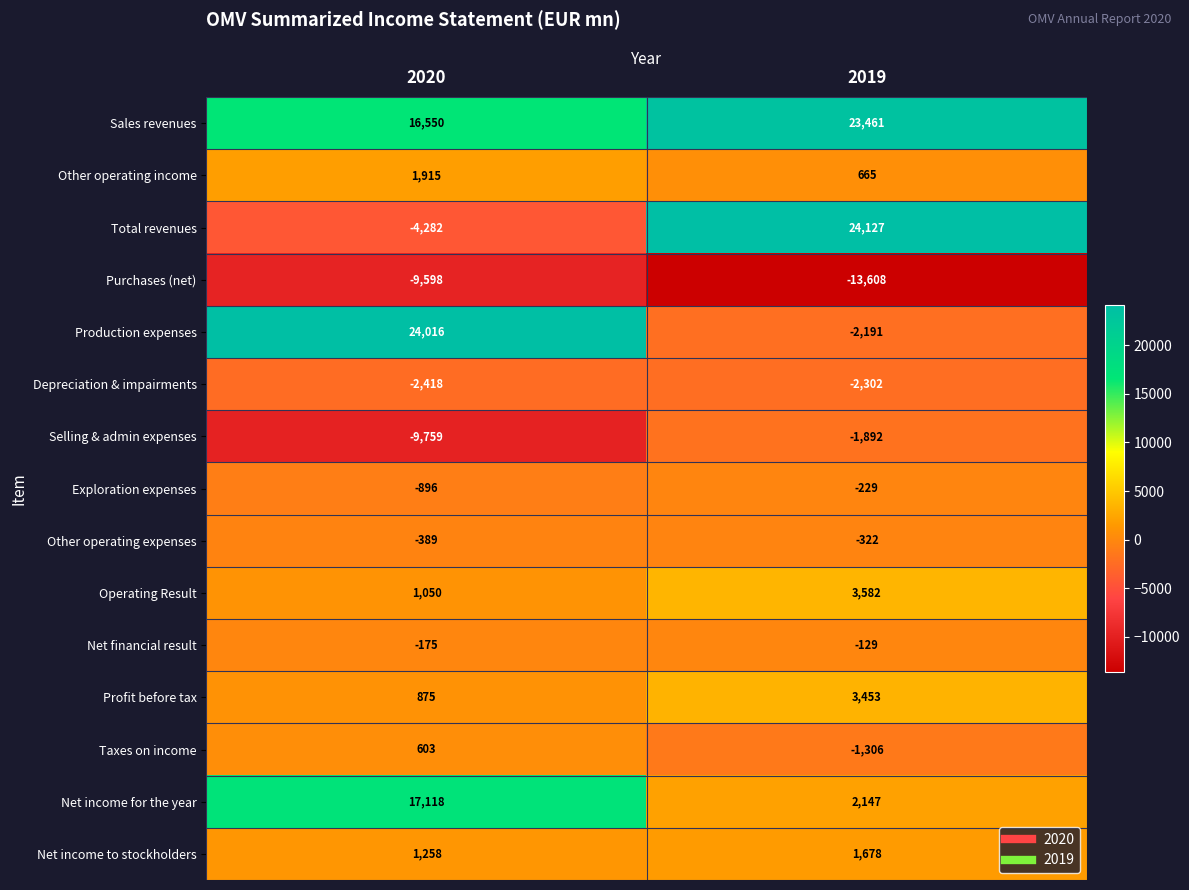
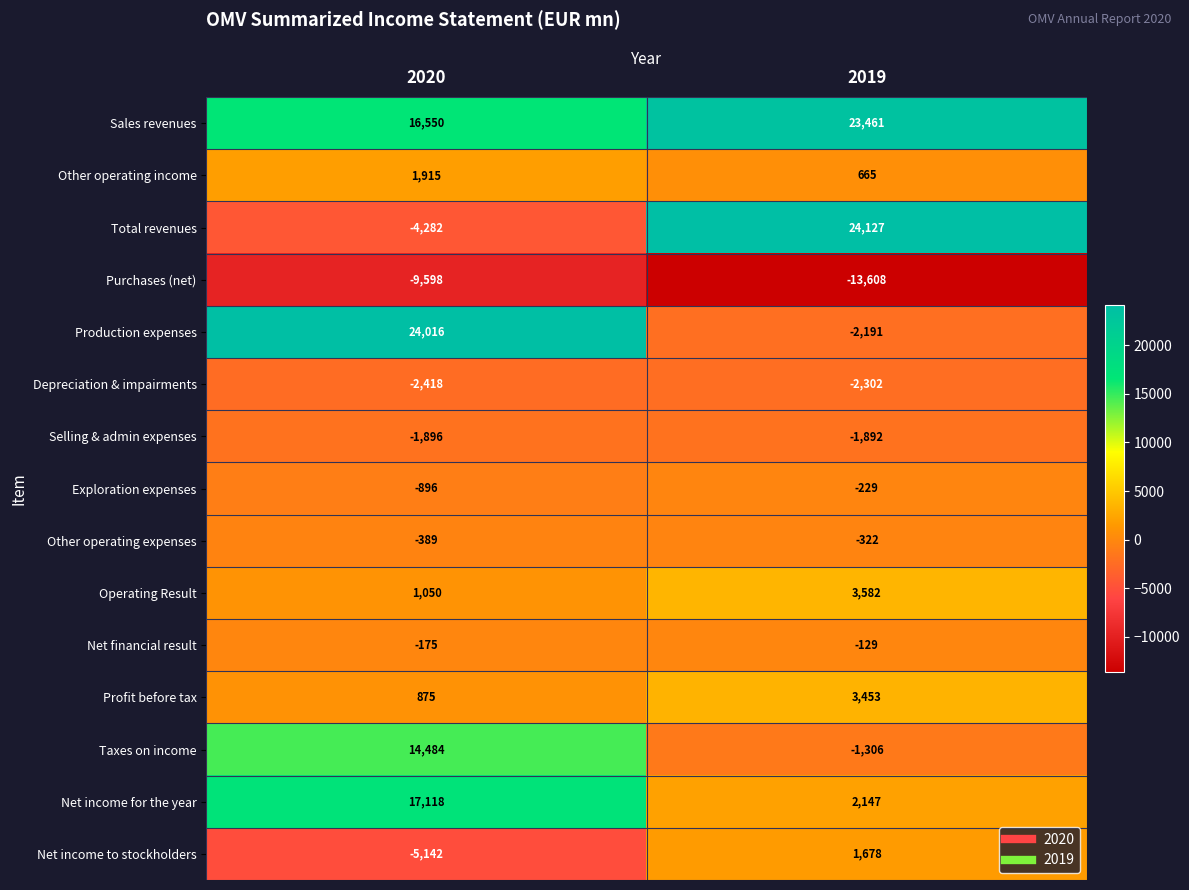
Selling & admin expenses, 2020: -9,759 -> -1,896
Taxes on income, 2020: 603 -> 14,484
Net income to stockholders, 2020: 1,258 -> -5,142
